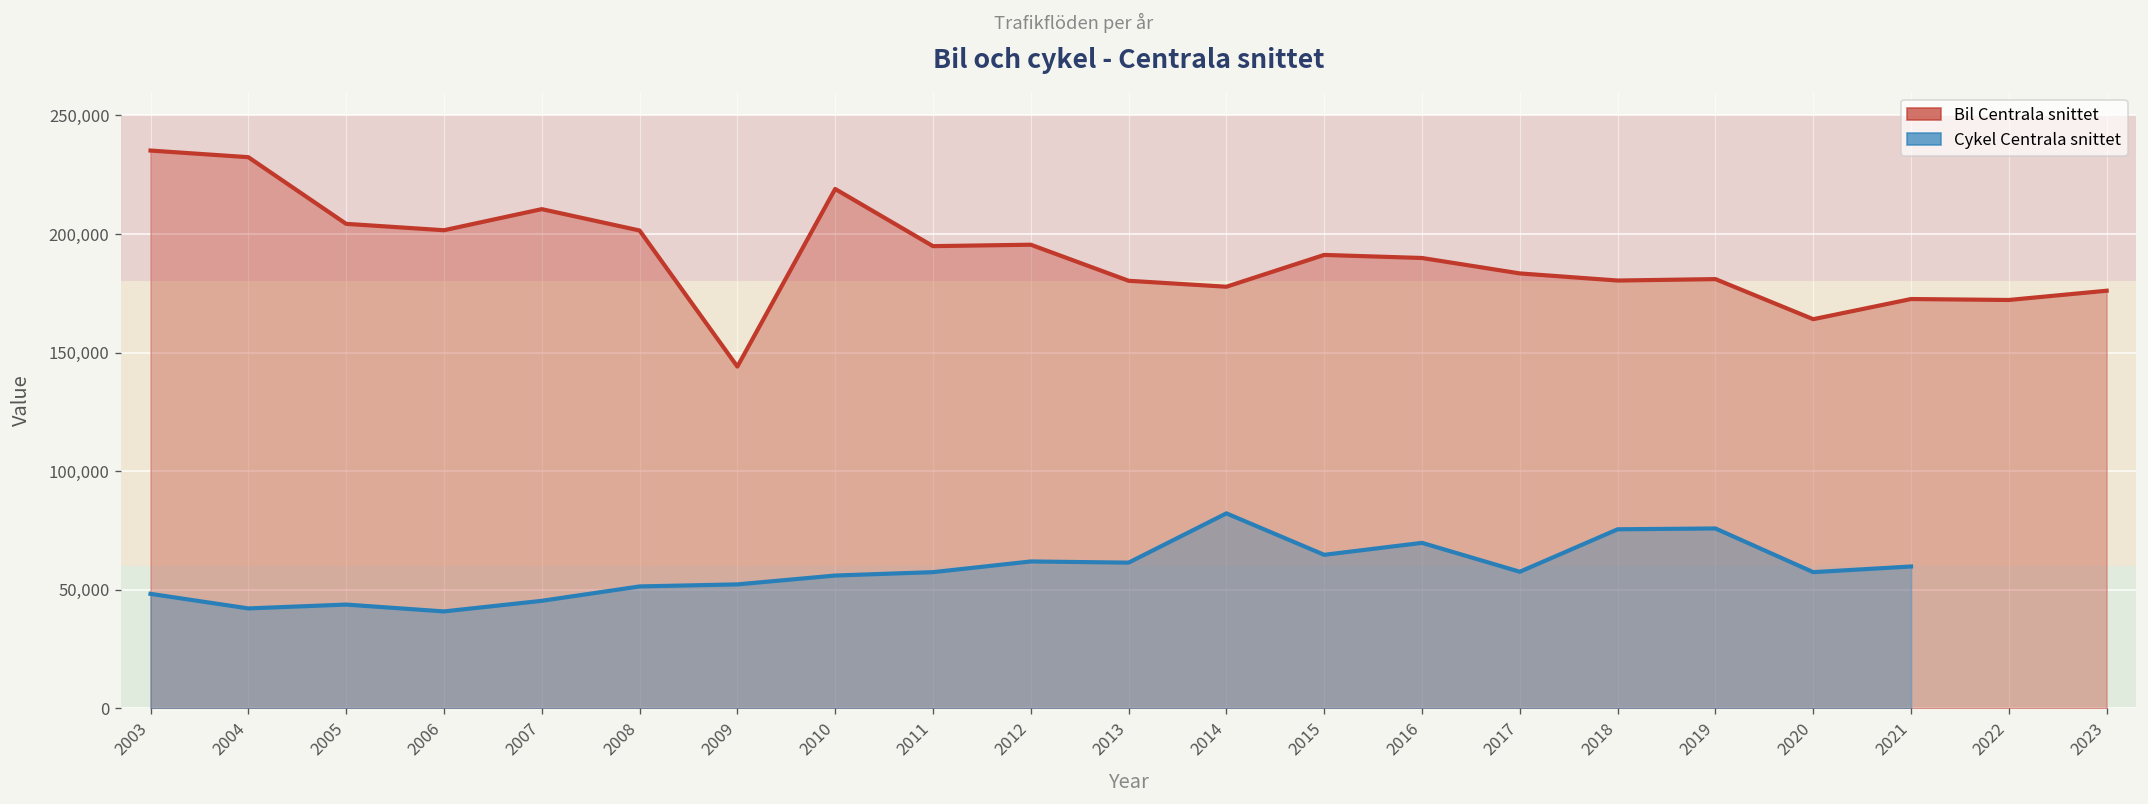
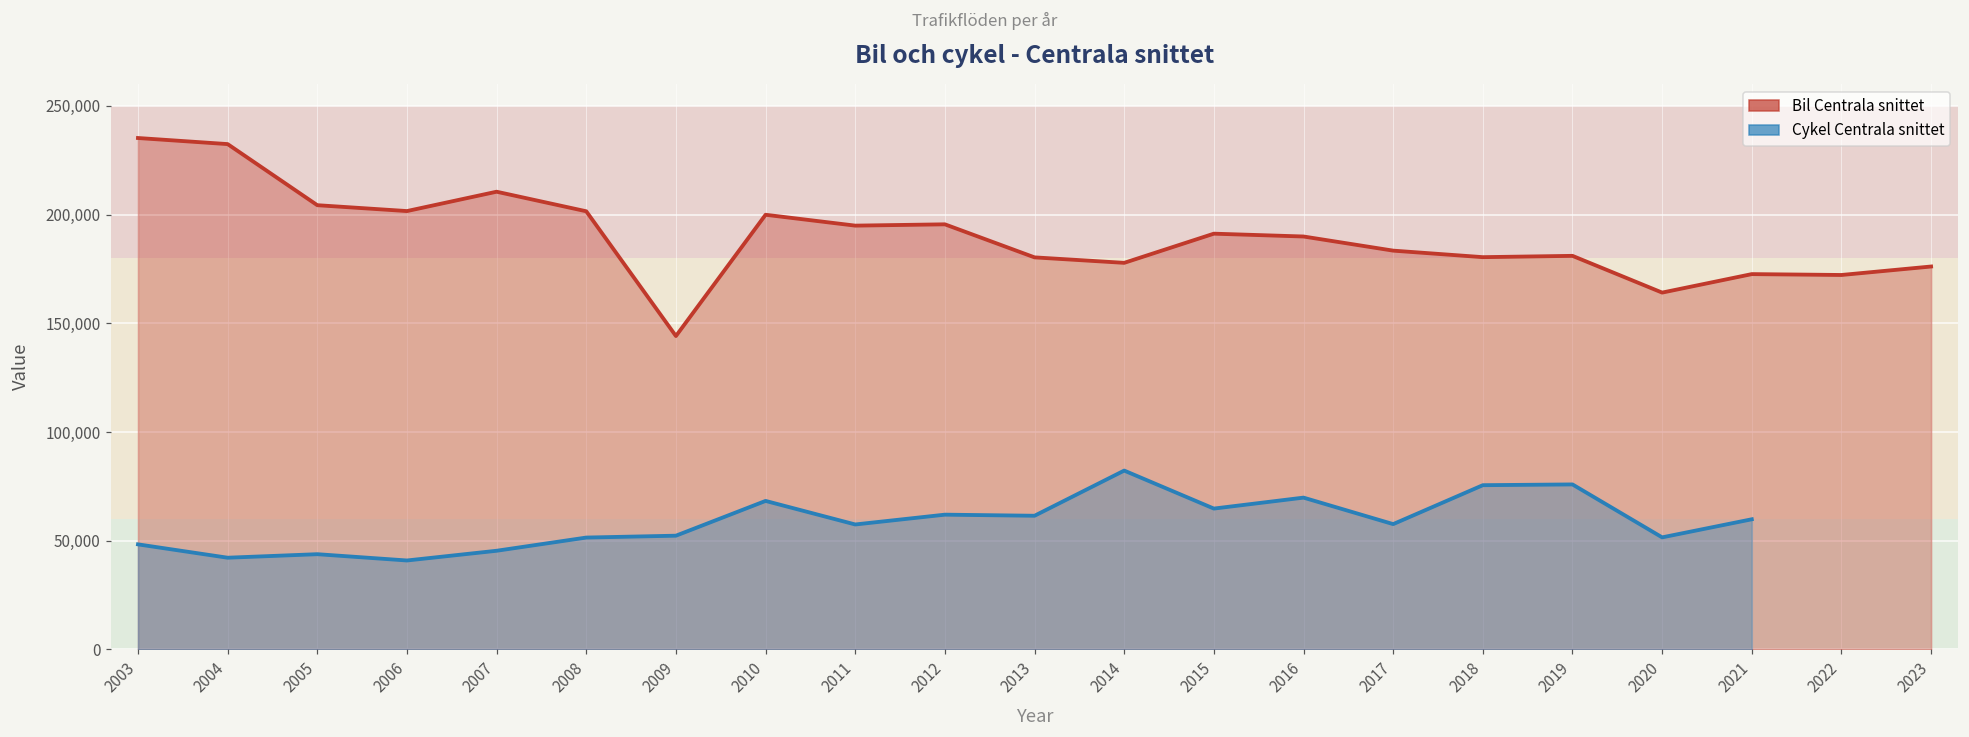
Bil Centrala snittet, 2010: 219,000 -> 200,000
Cykel Centrala snittet, 2010: 56,000 -> 68,000
Cykel Centrala snittet, 2020: 57,000 -> 52,000
